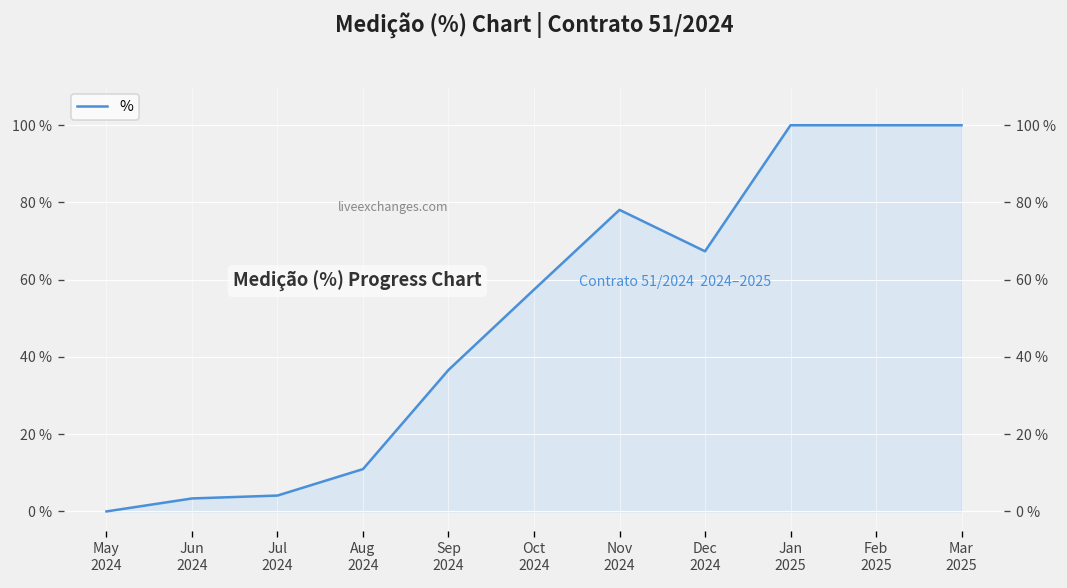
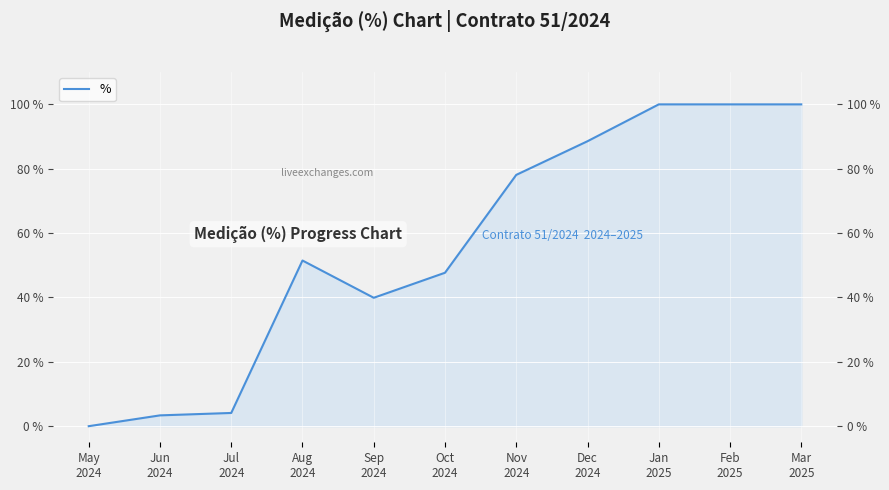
Aug 2024: 11 % -> 51 %
Sep 2024: 37 % -> 40 %
Oct 2024: 57 % -> 48 %
Dec 2024: 67 % -> 89 %
